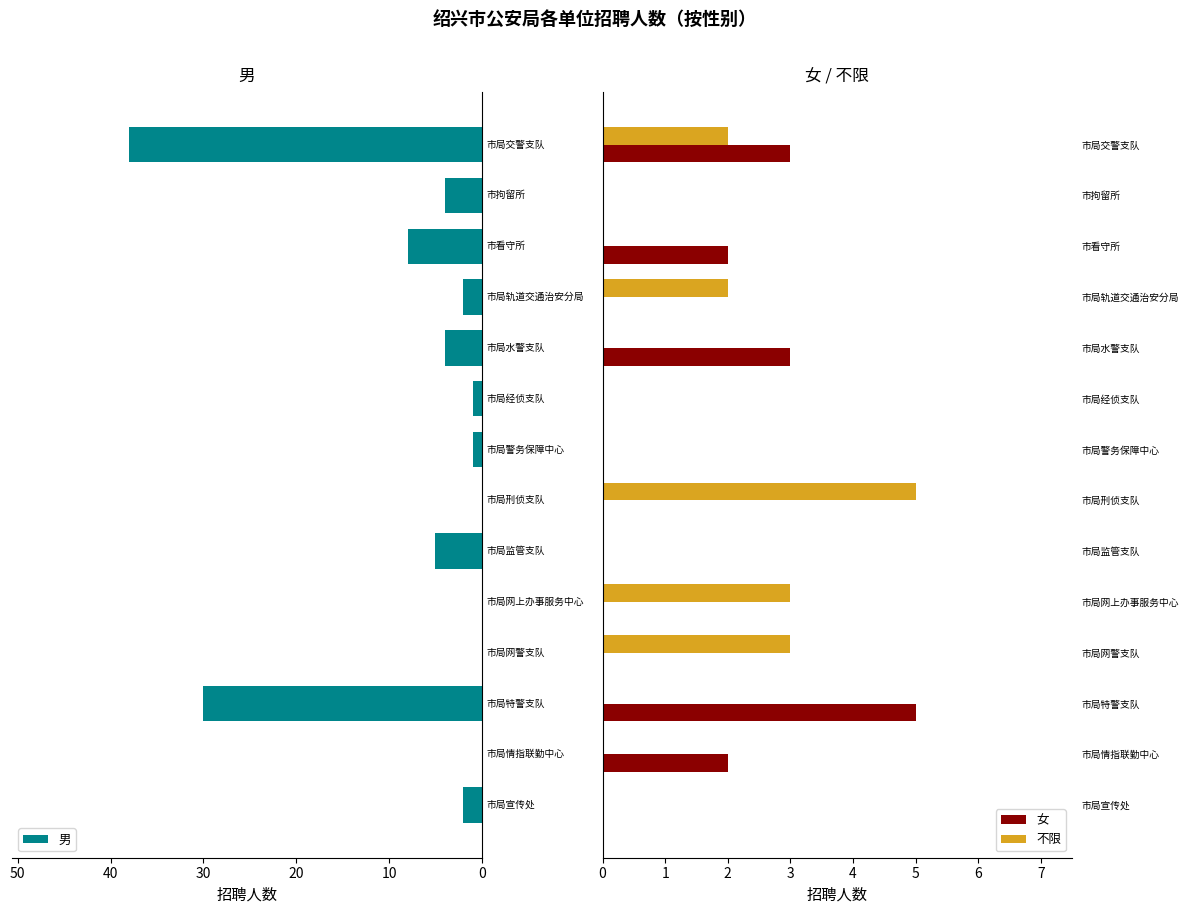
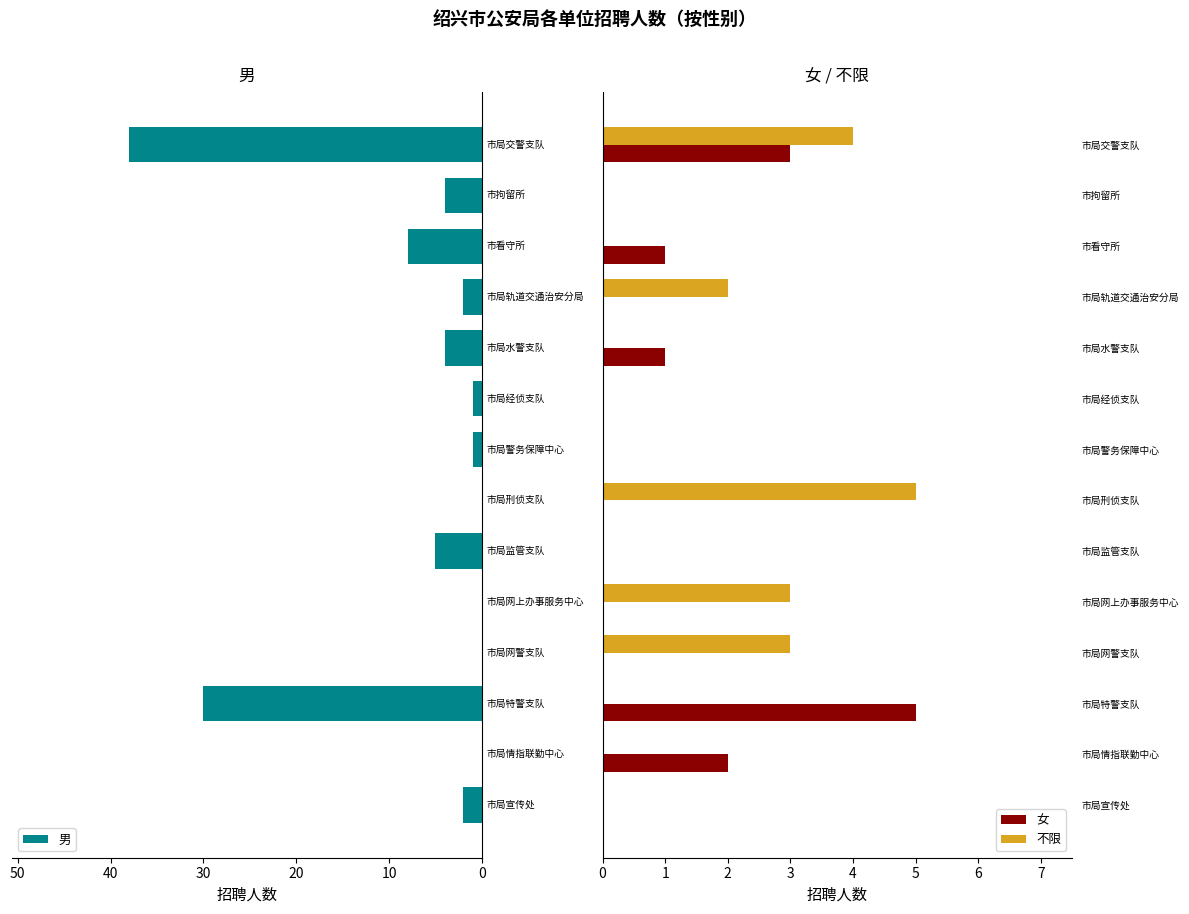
女 / 不限, 不限, 市局交警支队: 2 -> 4
女 / 不限, 女, 市看守所: 2 -> 1
女 / 不限, 女, 市局水警支队: 3 -> 1
